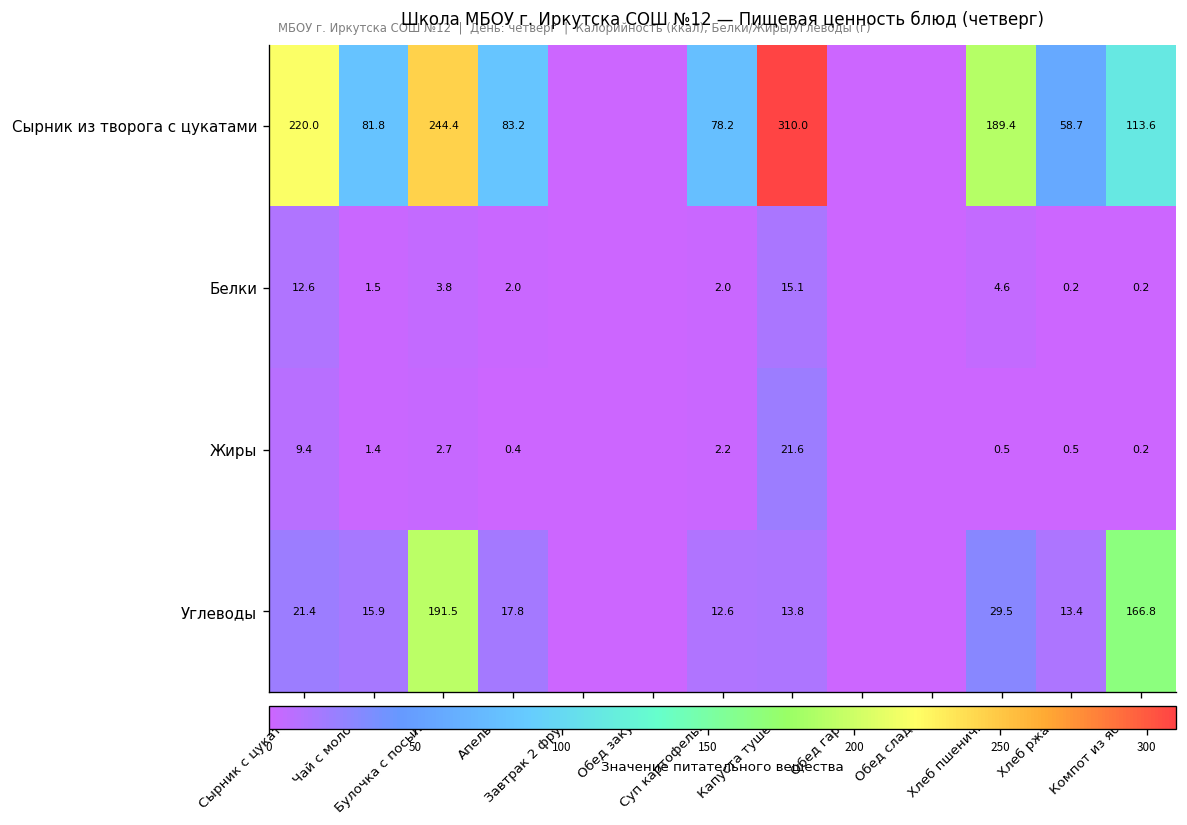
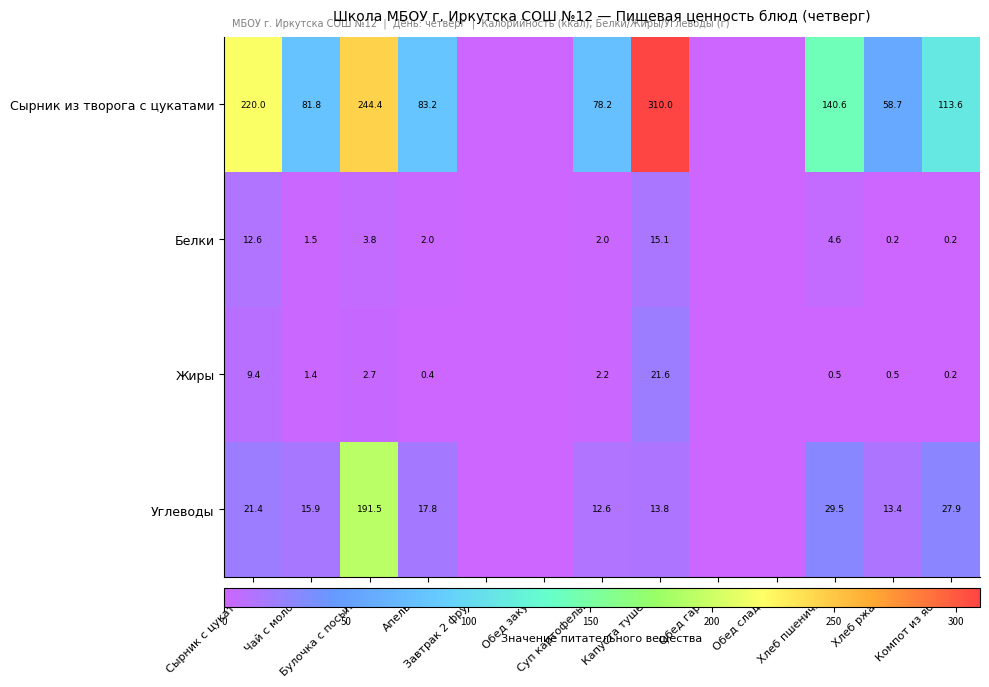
Сырник из творога с цукатами, Хлеб пшеничный: 189.4 -> 140.6
Углеводы, Компот из яблок: 166.8 -> 27.9
